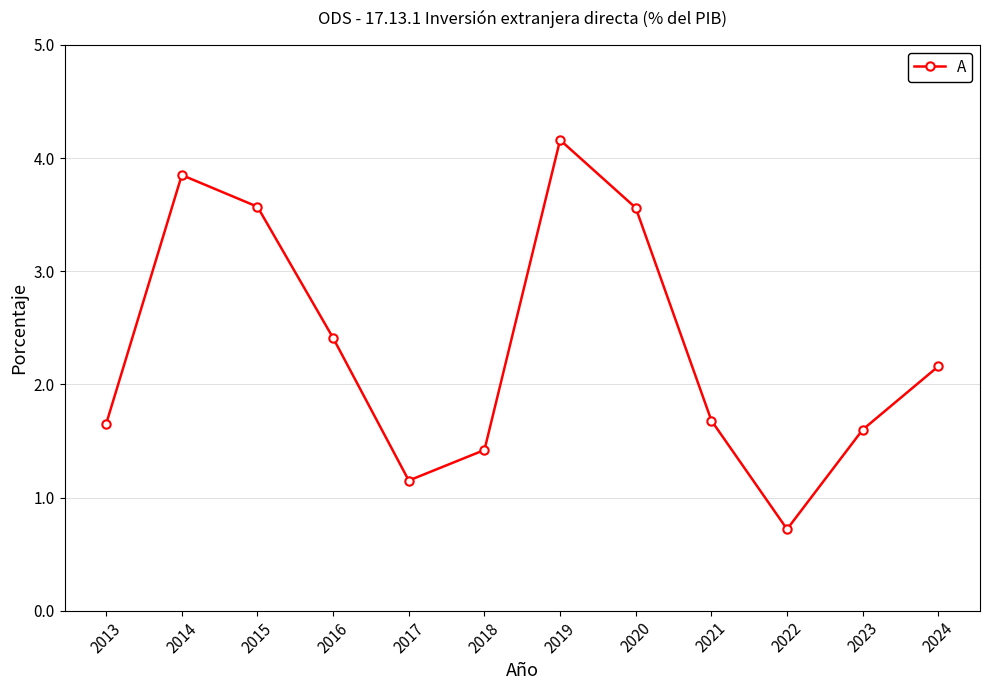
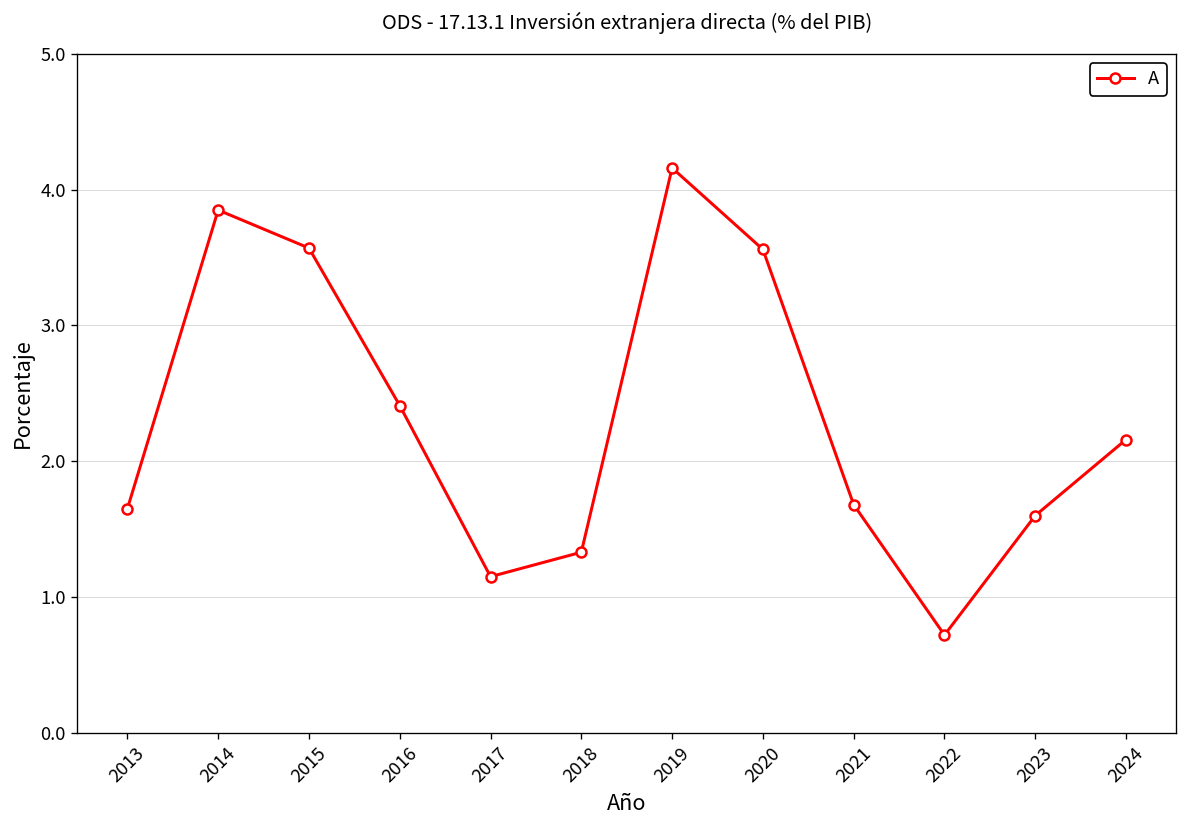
2018: 1.42 -> 1.33
